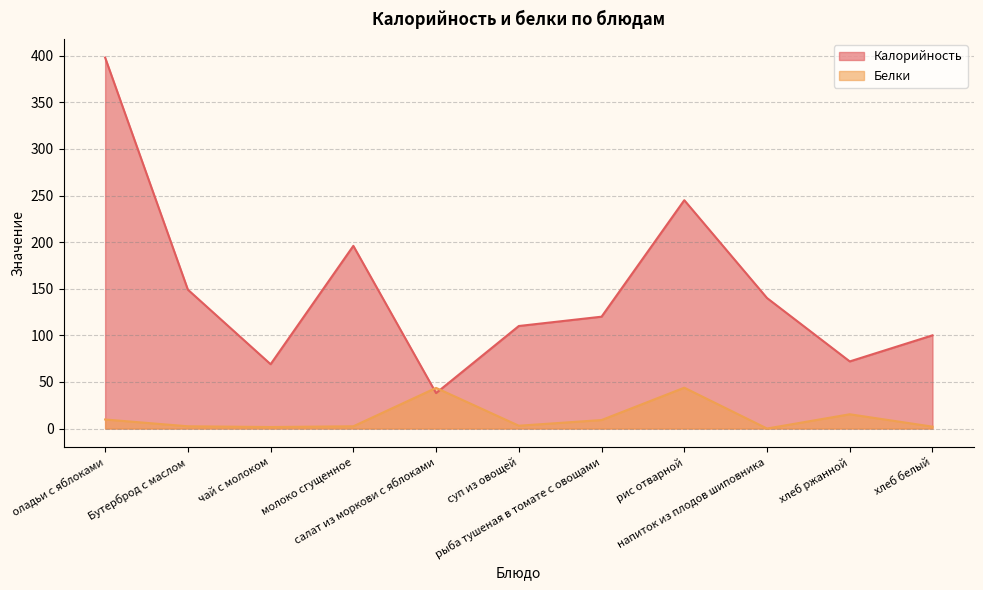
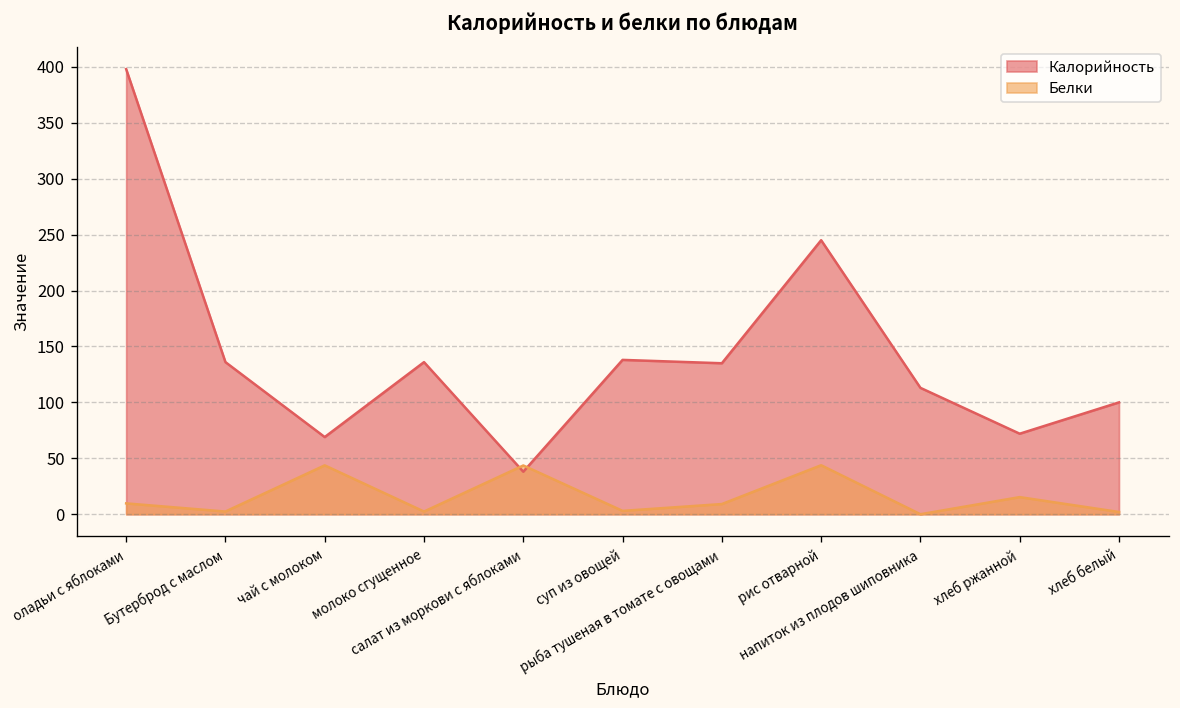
Калорийность, Бутерброд с маслом: 150 -> 140
Белки, чай с молоком: 0 -> 40
Калорийность, молоко сгущенное: 200 -> 140
Калорийность, суп из овощей: 110 -> 140
Калорийность, рыба тушеная в томате с овощами: 120 -> 140
Калорийность, напиток из плодов шиповника: 140 -> 110
